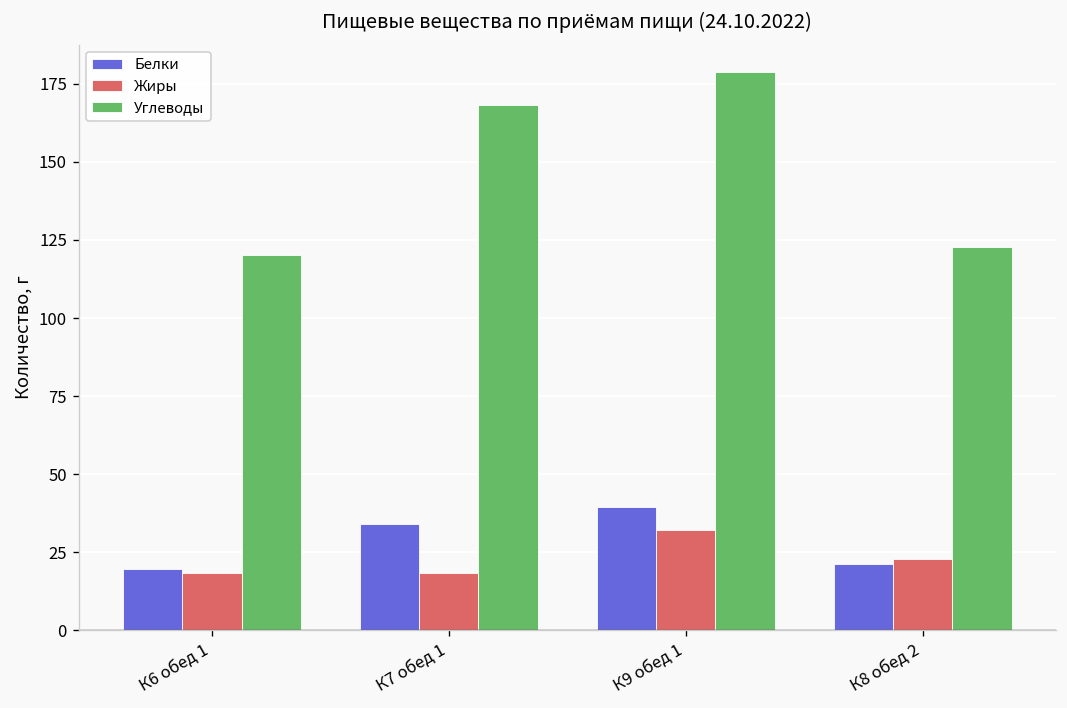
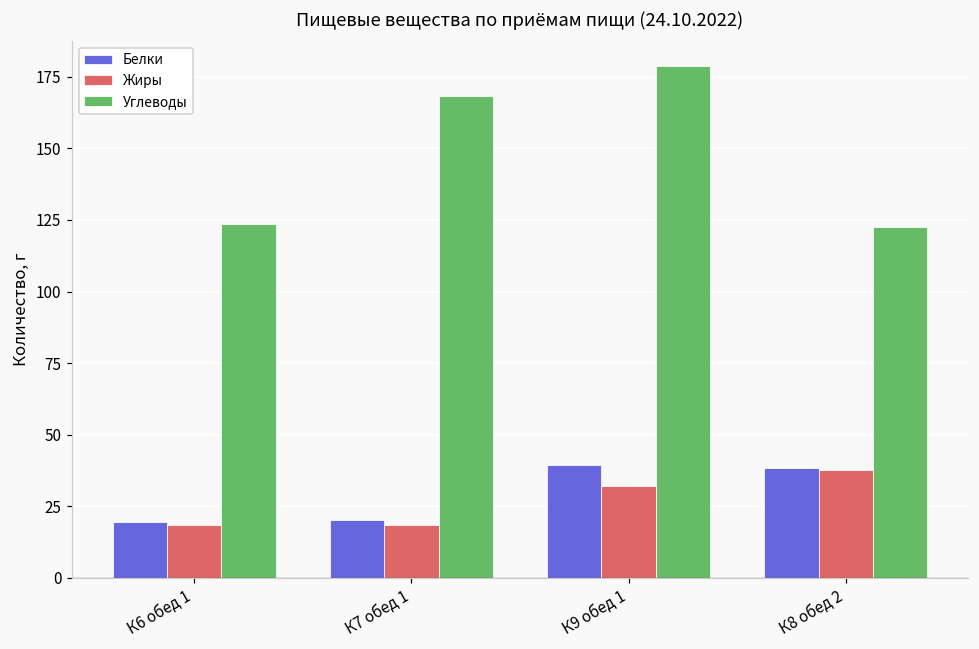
Углеводы, К6 обед 1: 120 -> 124
Белки, К7 обед 1: 34 -> 20
Белки, К8 обед 2: 21 -> 39
Жиры, К8 обед 2: 23 -> 38
